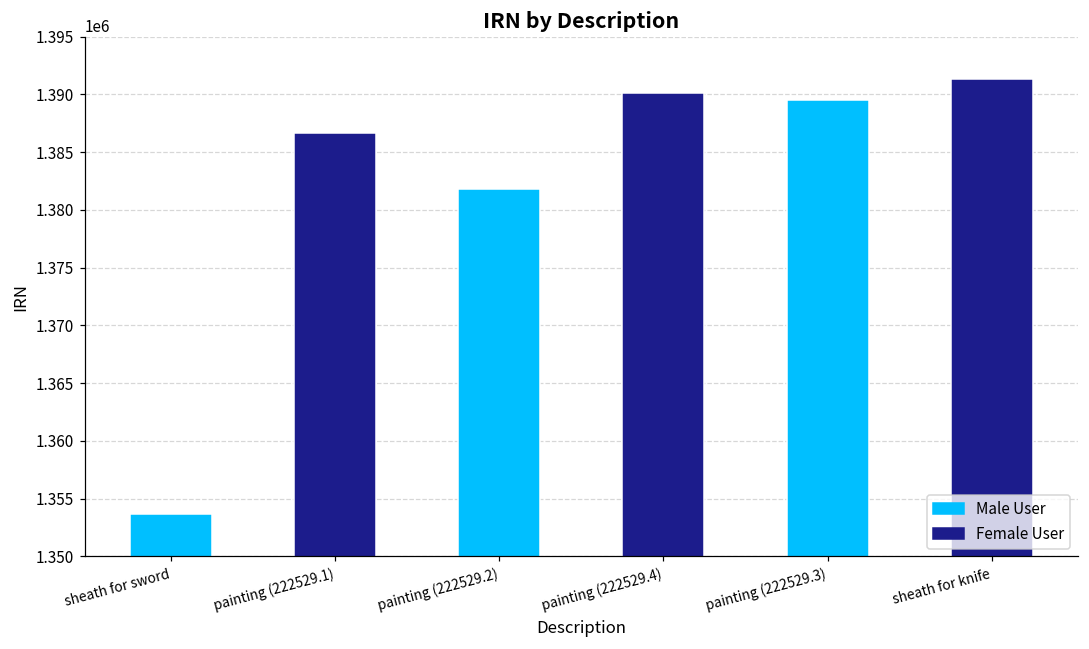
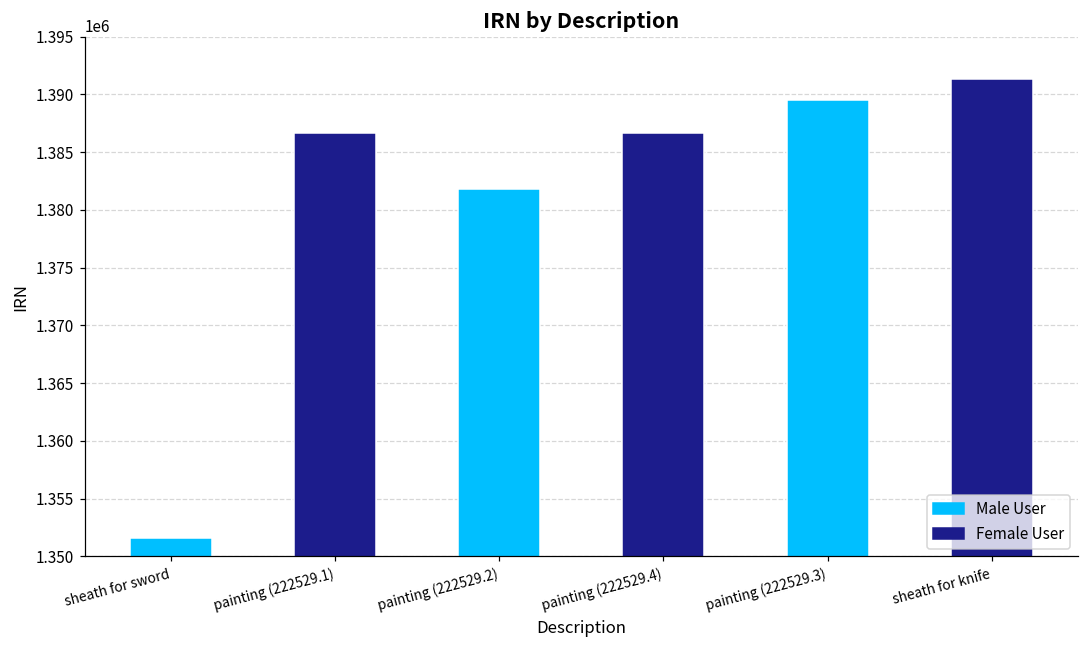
Male User, sheath for sword: 1353700 -> 1351600
Female User, painting (222529.4): 1390100 -> 1386600
